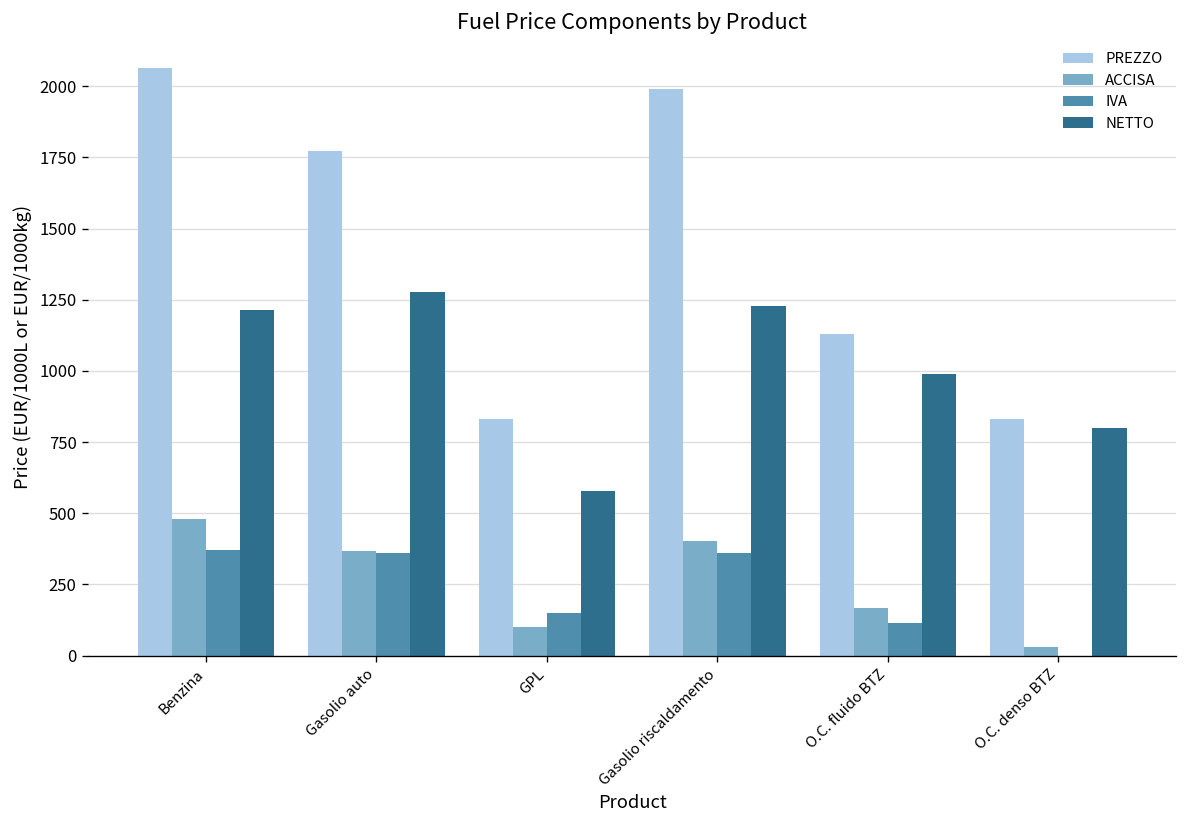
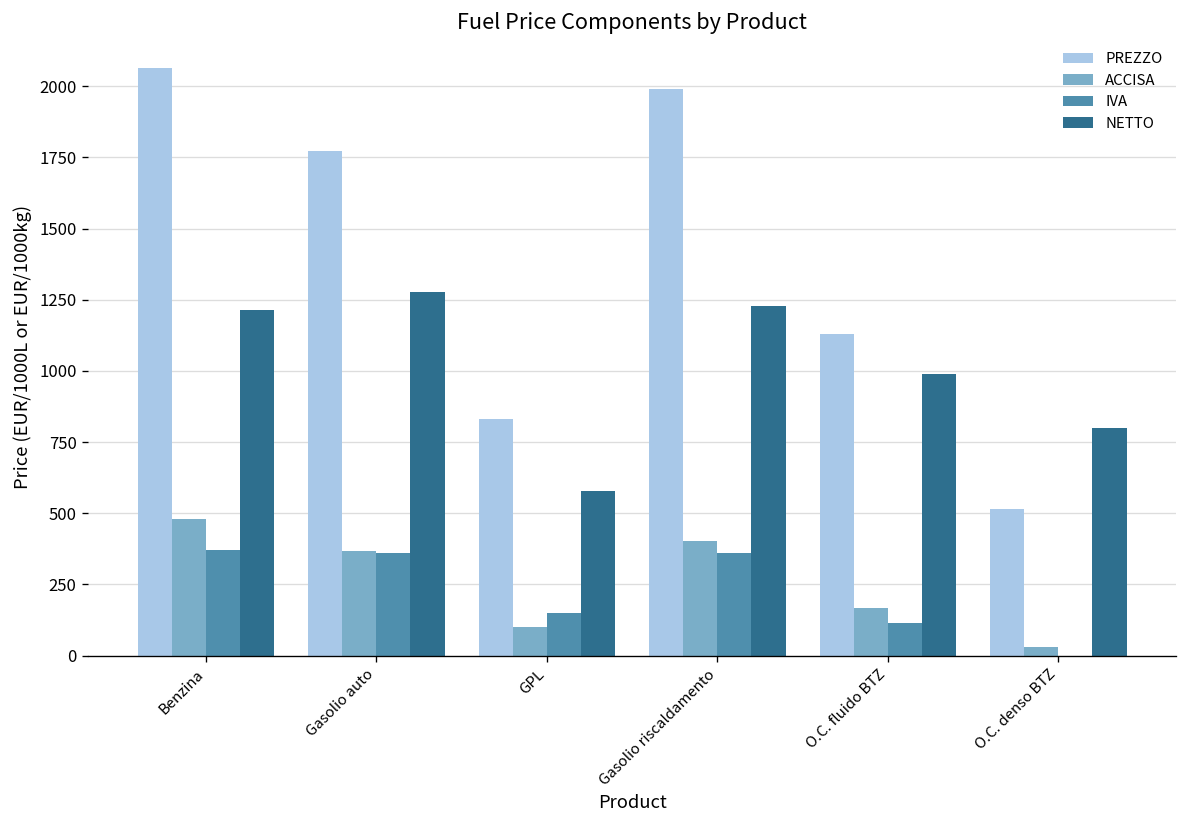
PREZZO, O.C. denso BTZ: 830 -> 520
